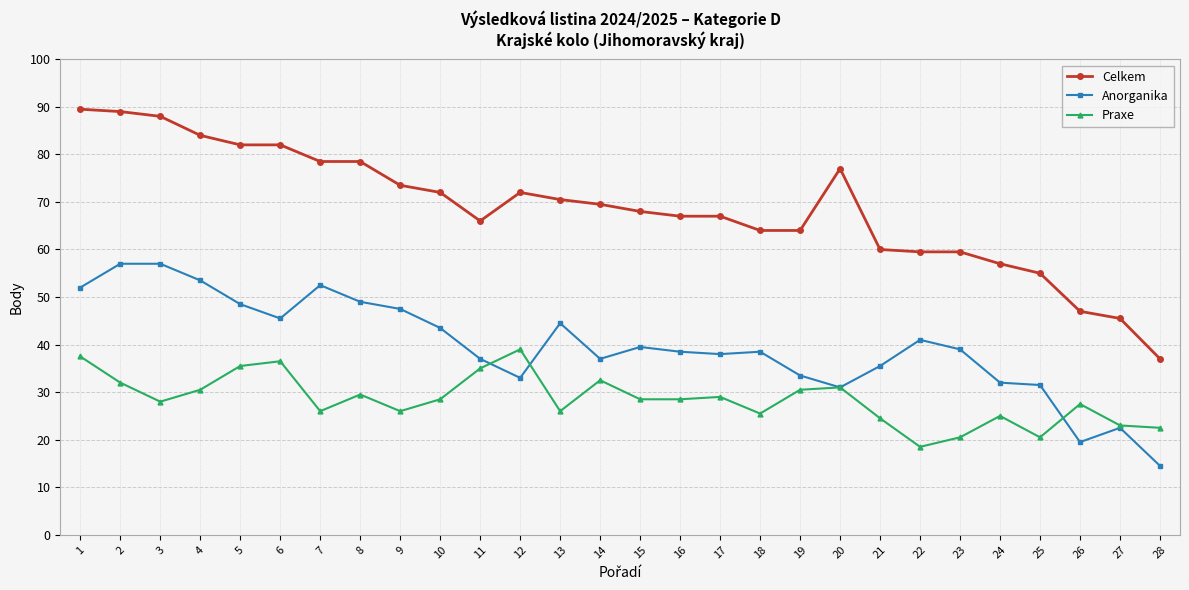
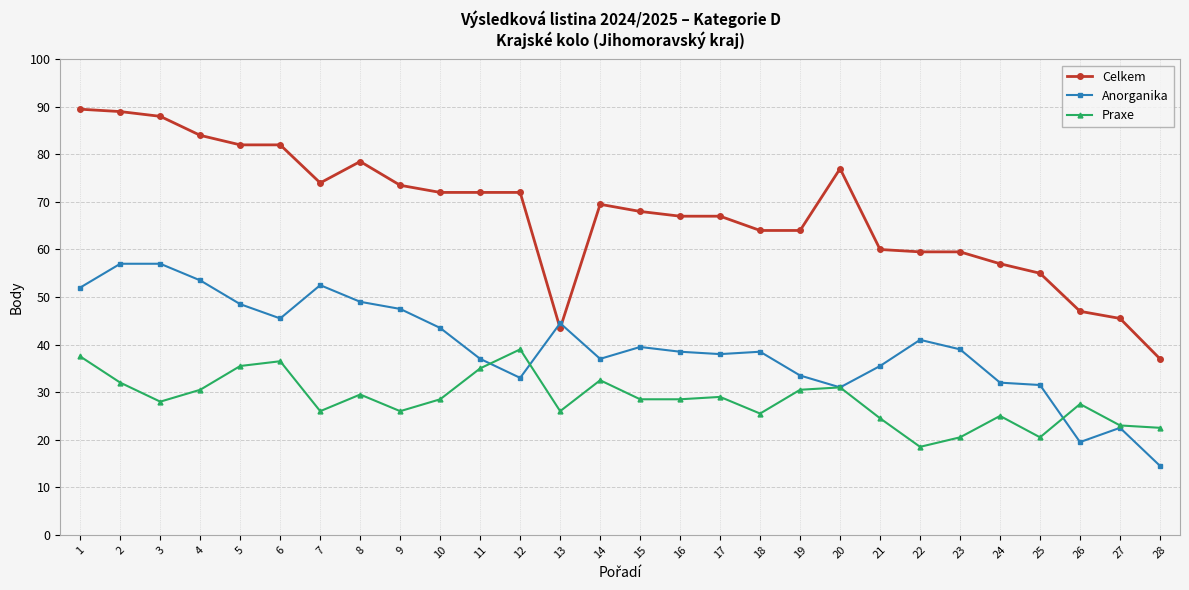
Celkem, 7: 79 -> 74
Celkem, 11: 66 -> 72
Celkem, 13: 71 -> 43
